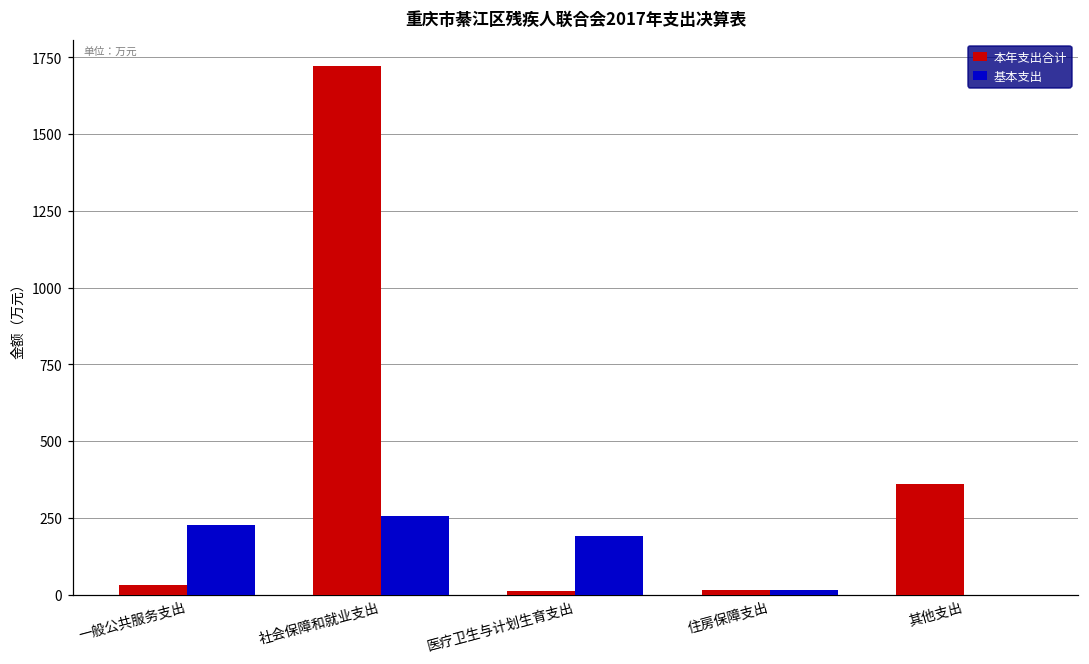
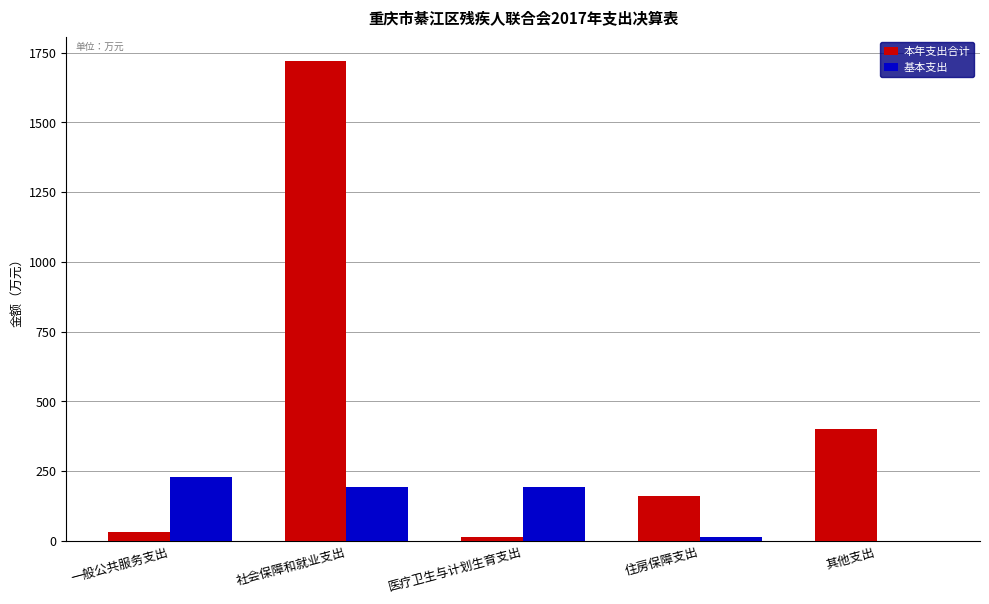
基本支出, 社会保障和就业支出: 250 -> 190
本年支出合计, 住房保障支出: 20 -> 160
本年支出合计, 其他支出: 360 -> 400
